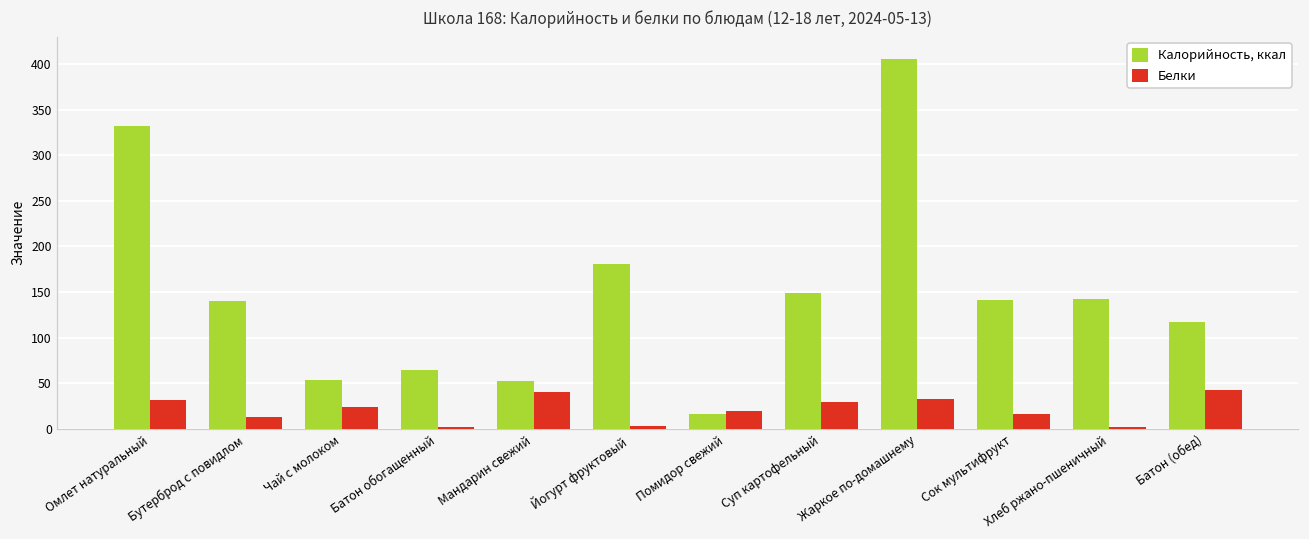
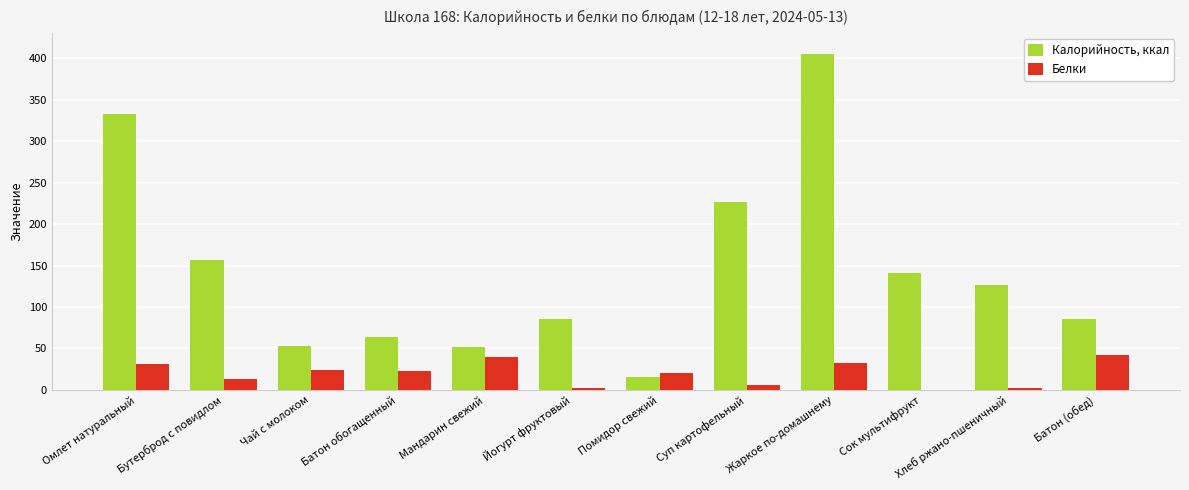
Калорийность, ккал, Бутерброд с повидлом: 140 -> 160
Белки, Батон обогащенный: 0 -> 20
Калорийность, ккал, Йогурт фруктовый: 180 -> 90
Калорийность, ккал, Суп картофельный: 150 -> 230
Белки, Суп картофельный: 30 -> 10
Белки, Сок мультифрукт: 20 -> 0
Калорийность, ккал, Хлеб ржано-пшеничный: 140 -> 130
Калорийность, ккал, Батон (обед): 120 -> 90
